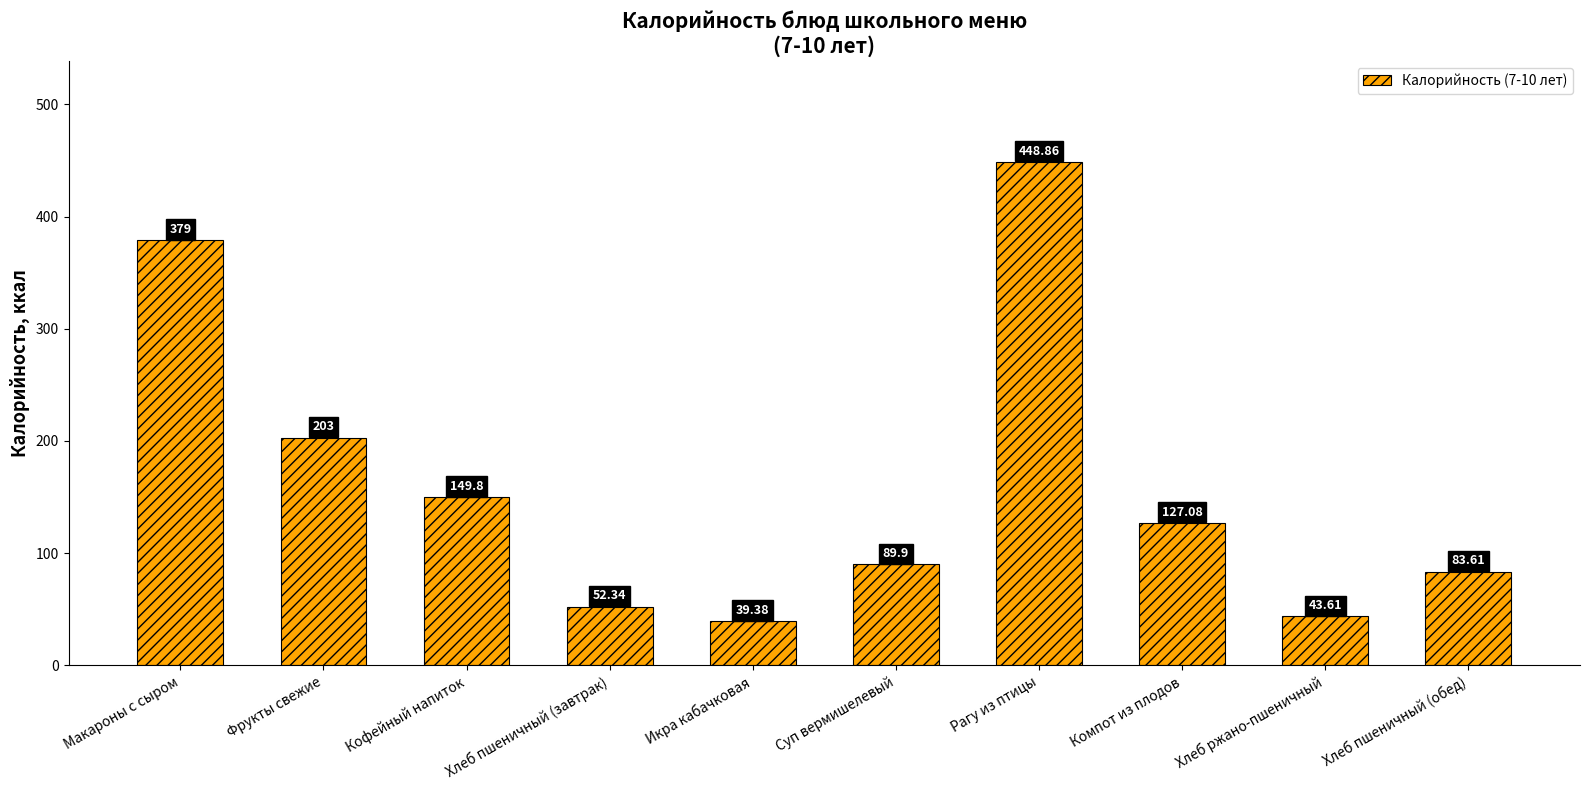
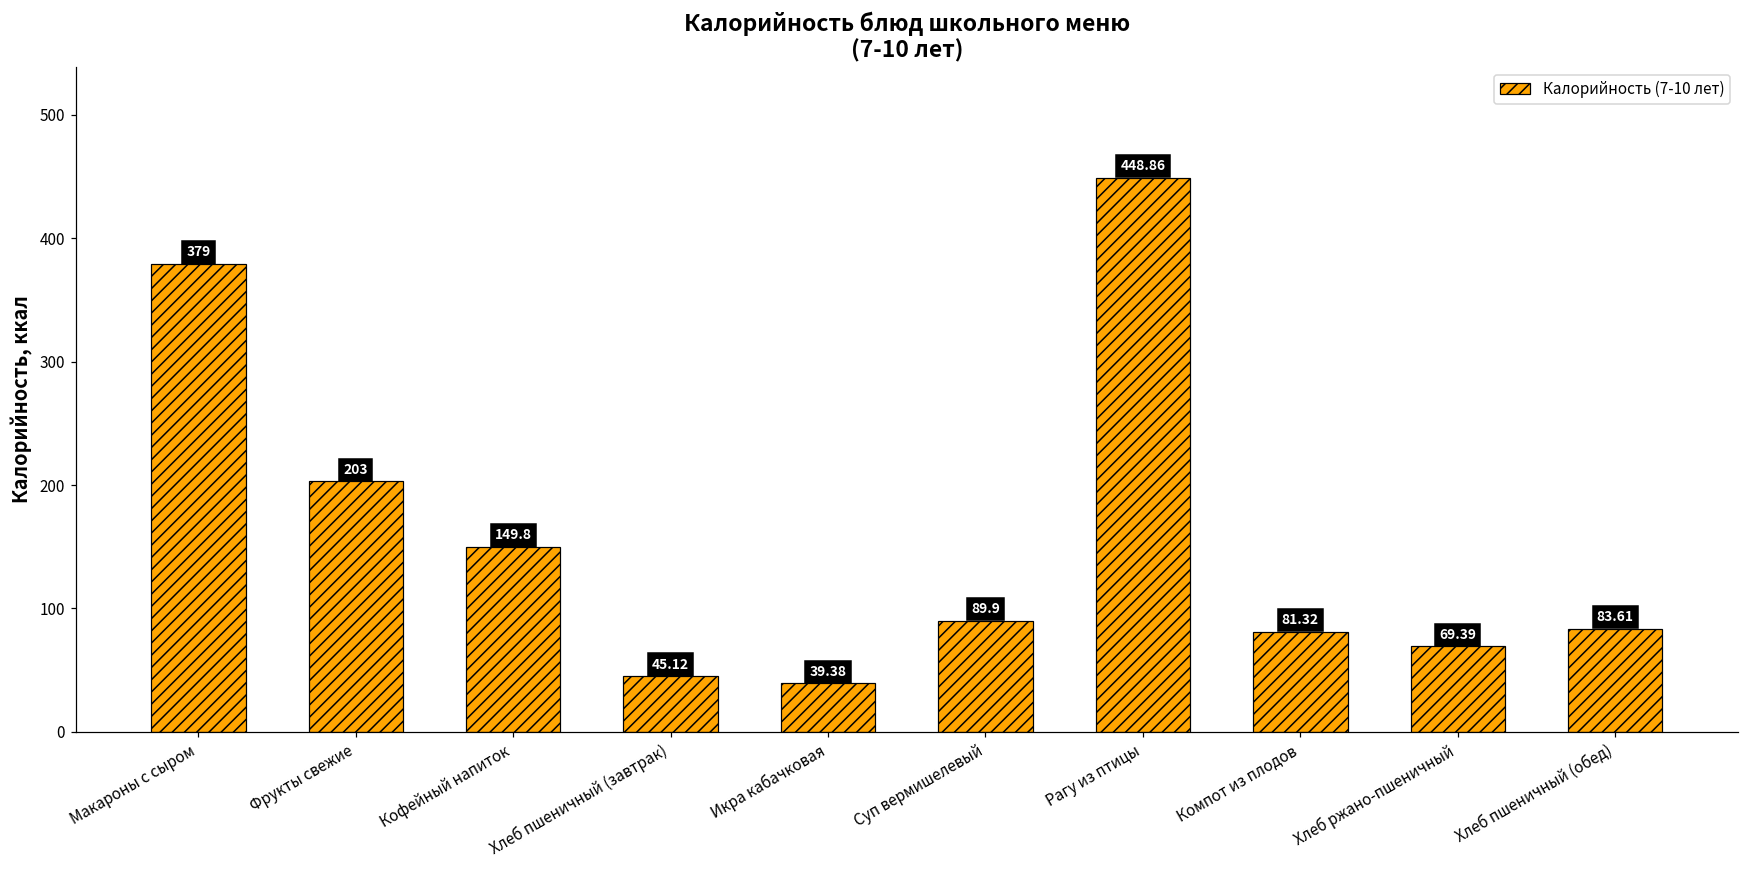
Хлеб пшеничный (завтрак): 52.34 -> 45.12
Компот из плодов: 127.08 -> 81.32
Хлеб ржано-пшеничный: 43.61 -> 69.39
